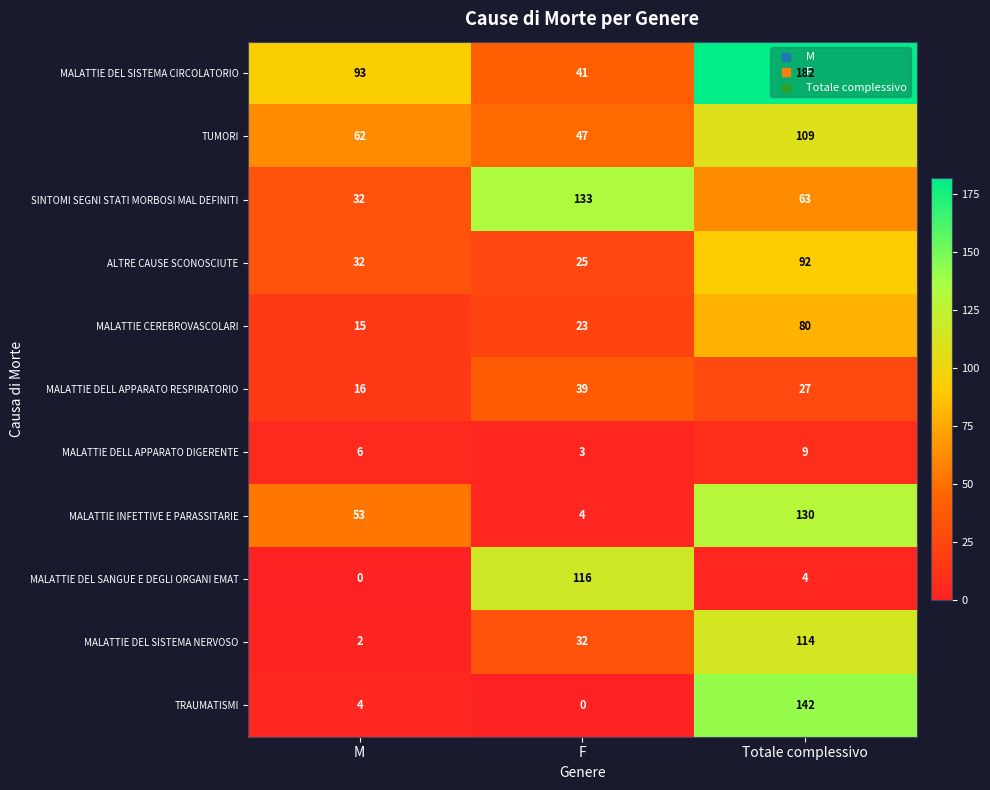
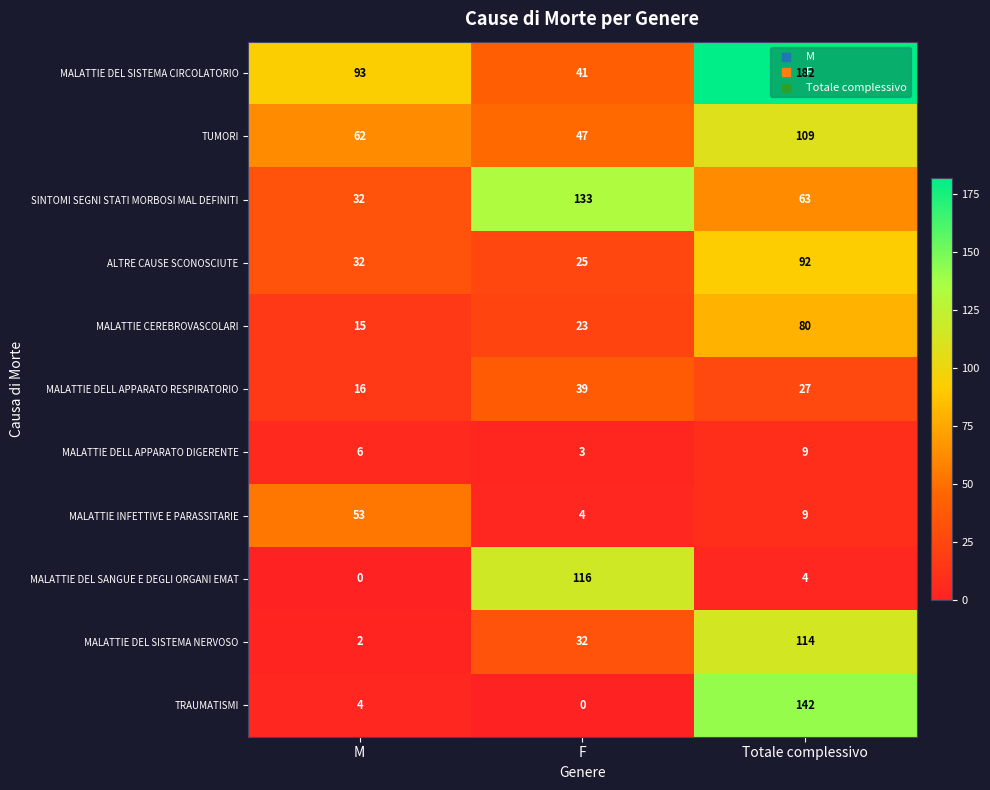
MALATTIE INFETTIVE E PARASSITARIE, Totale complessivo: 130 -> 9
